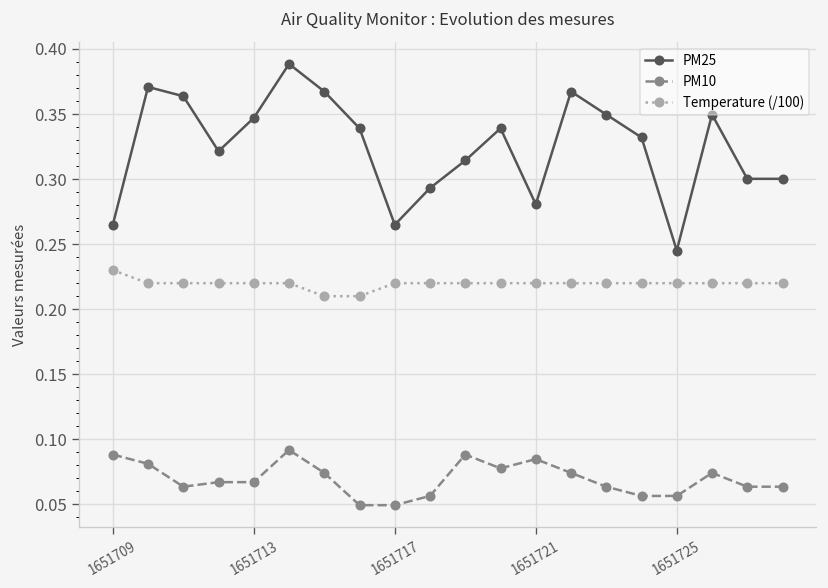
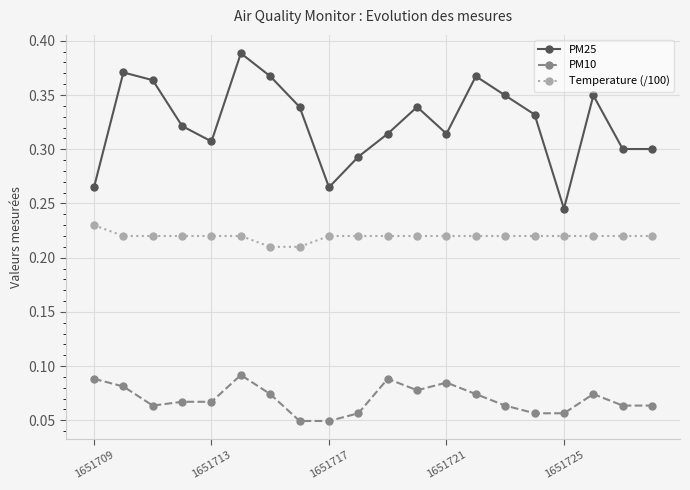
PM25, 1651713: 0.347 -> 0.307
PM25, 1651721: 0.281 -> 0.314
